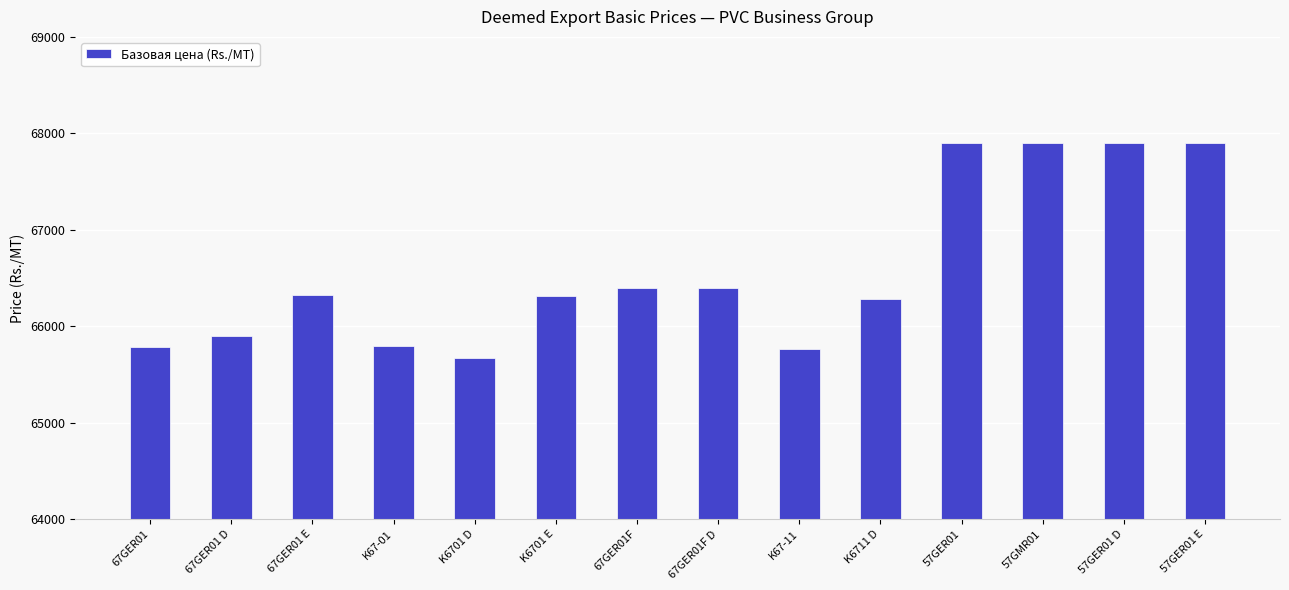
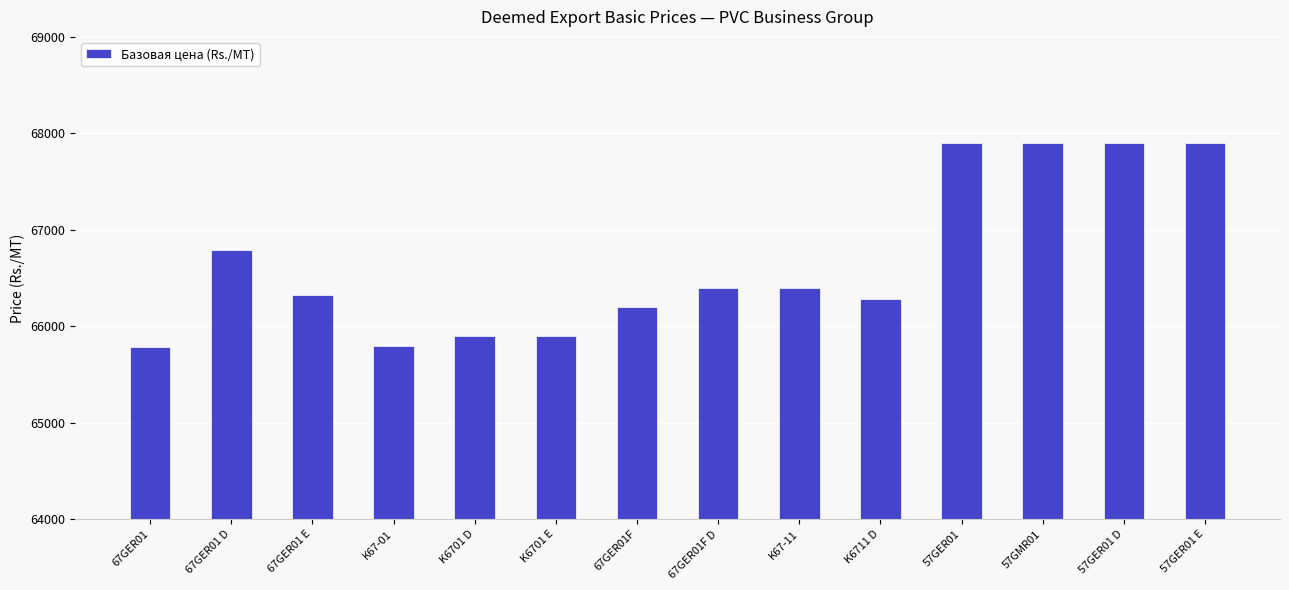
67GER01 D: 65900 -> 66800
K6701 D: 65700 -> 65900
K6701 E: 66300 -> 65900
67GER01F: 66400 -> 66200
K67-11: 65800 -> 66400
